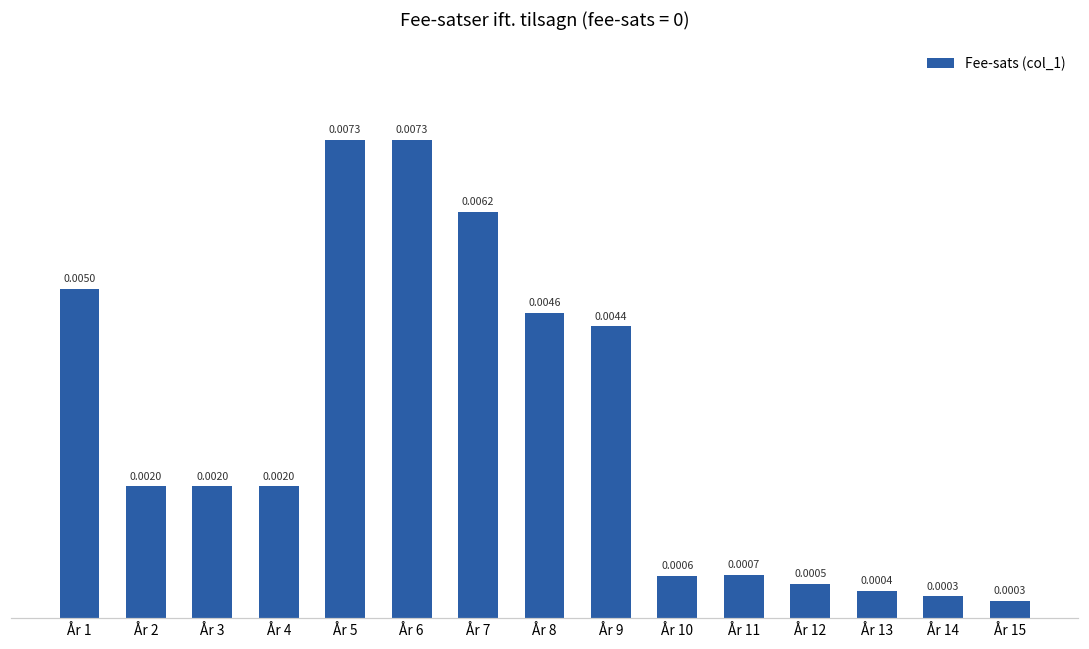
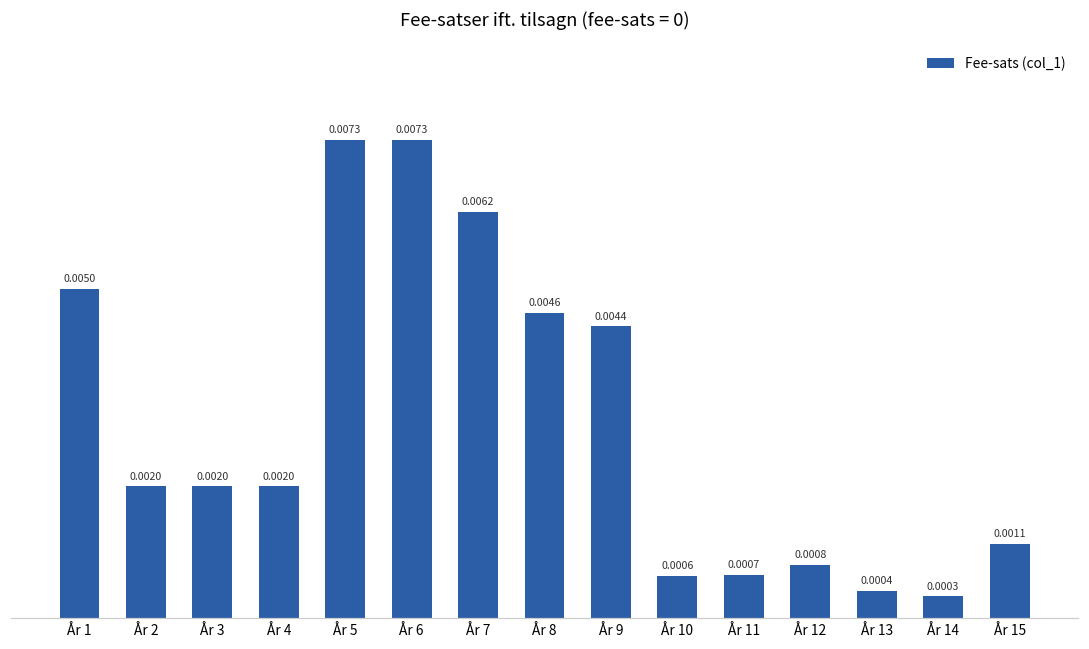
År 12: 0.0005 -> 0.0008
År 15: 0.0003 -> 0.0011
